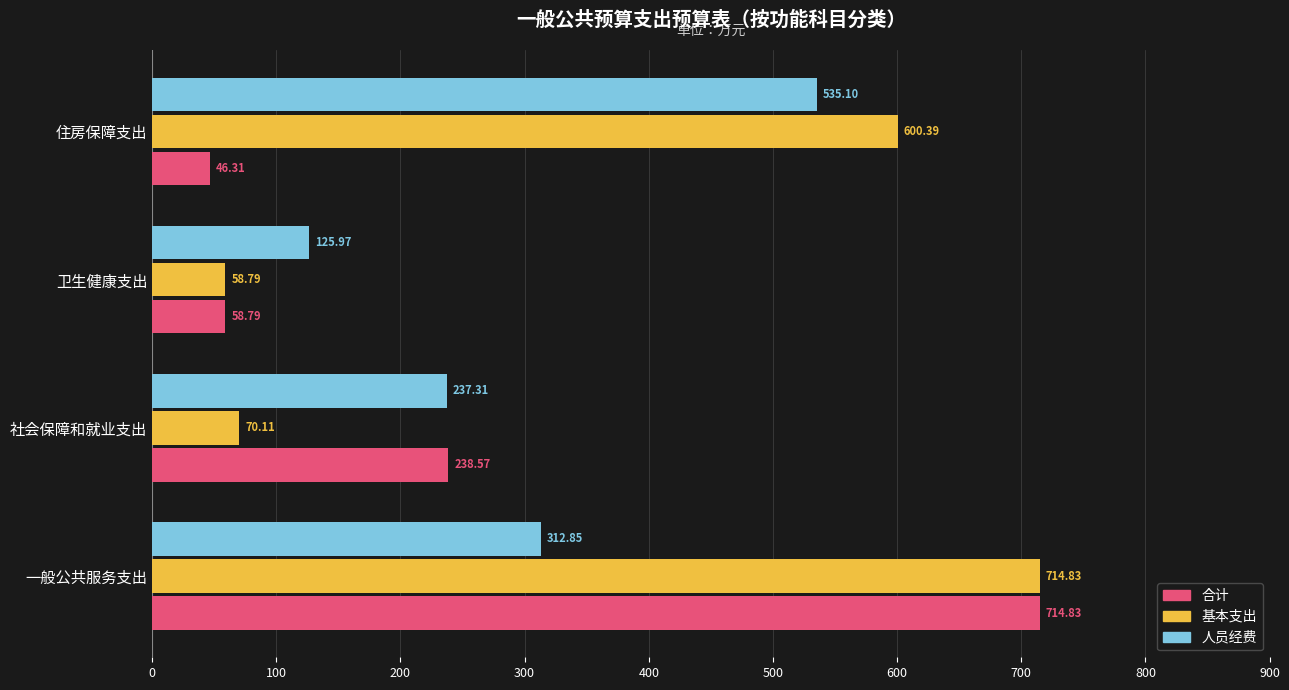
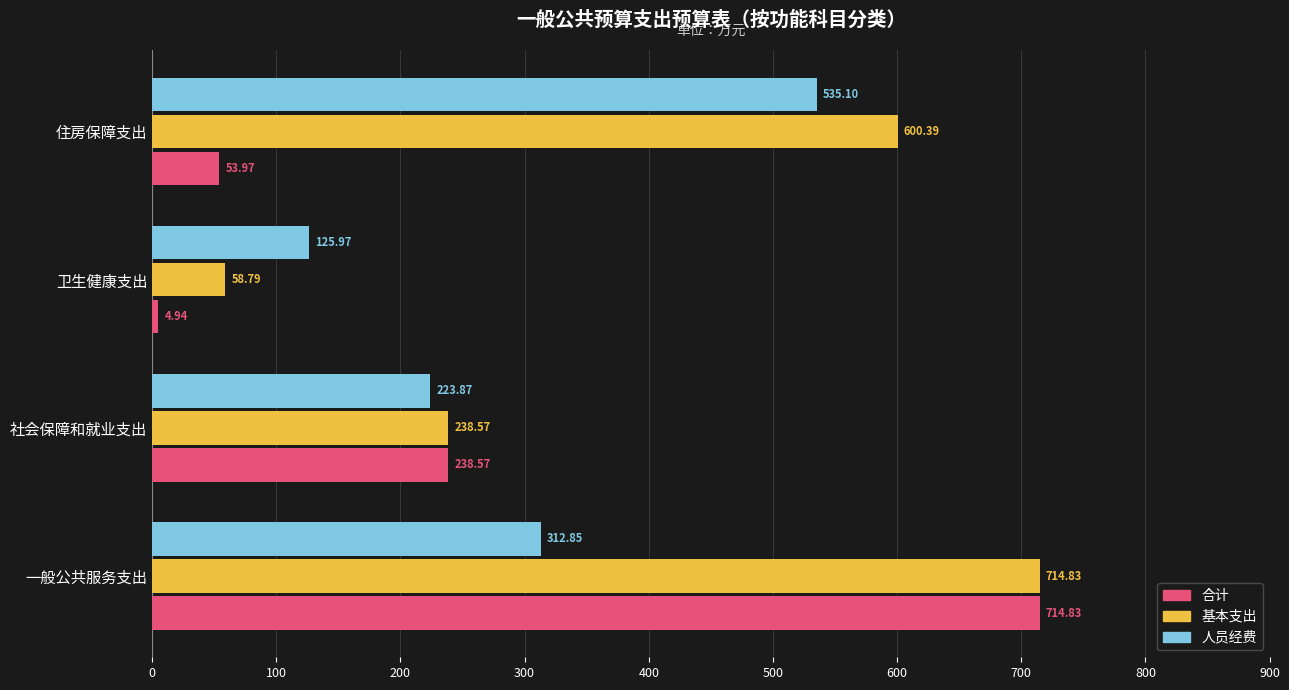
合计, 住房保障支出: 46.31 -> 53.97
合计, 卫生健康支出: 58.79 -> 4.94
人员经费, 社会保障和就业支出: 237.31 -> 223.87
基本支出, 社会保障和就业支出: 70.11 -> 238.57
